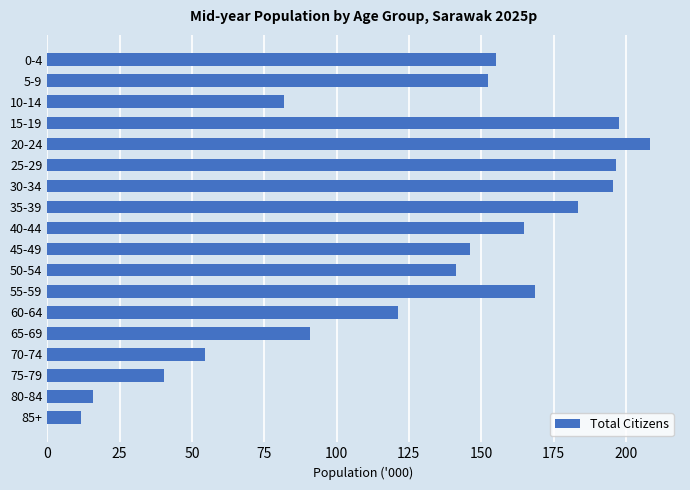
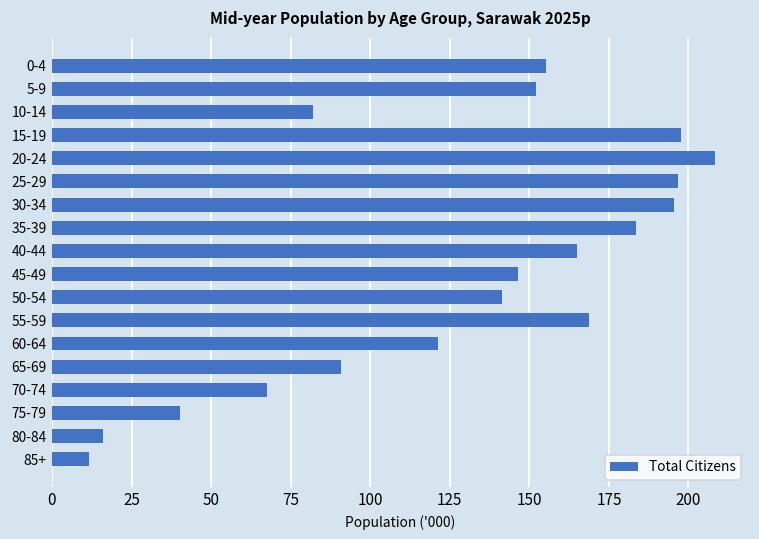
70-74: 55 -> 68
